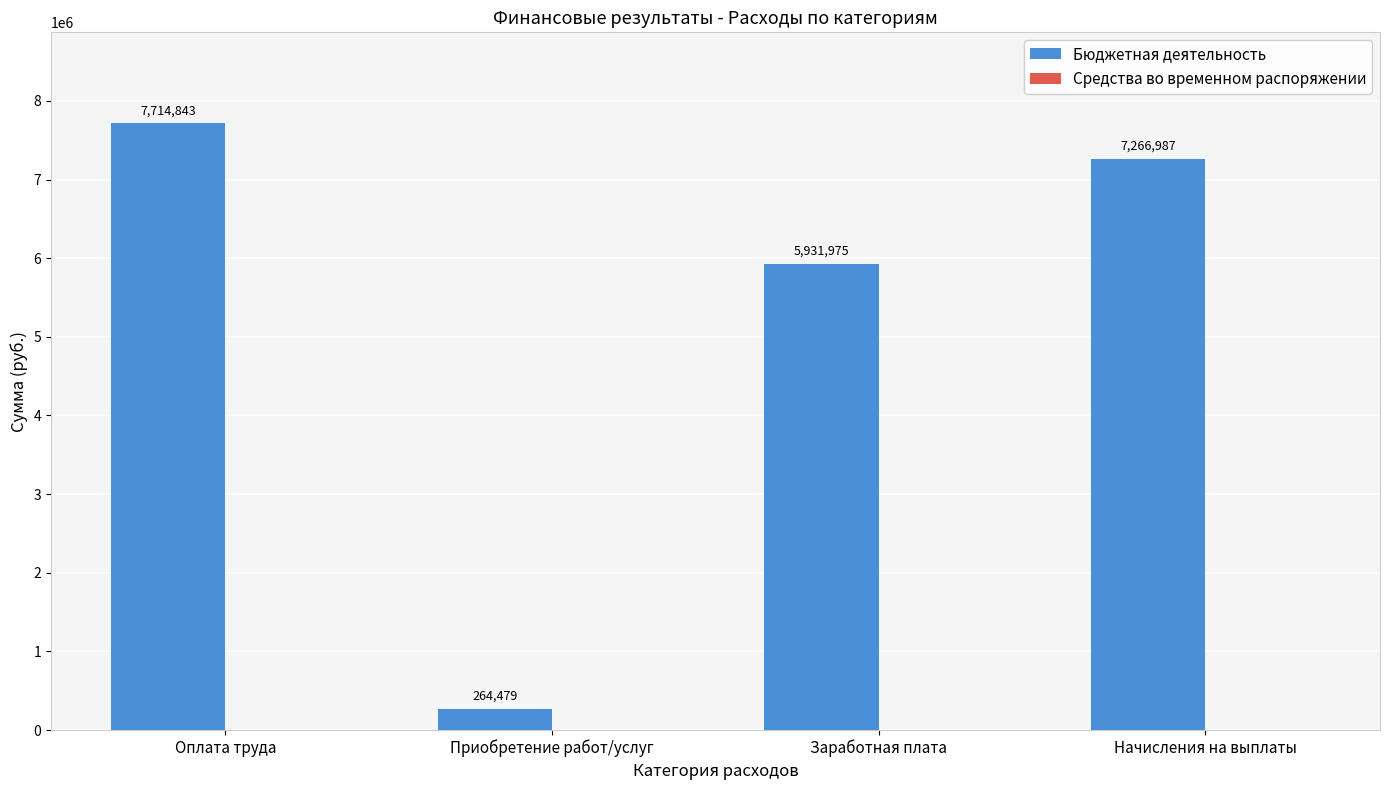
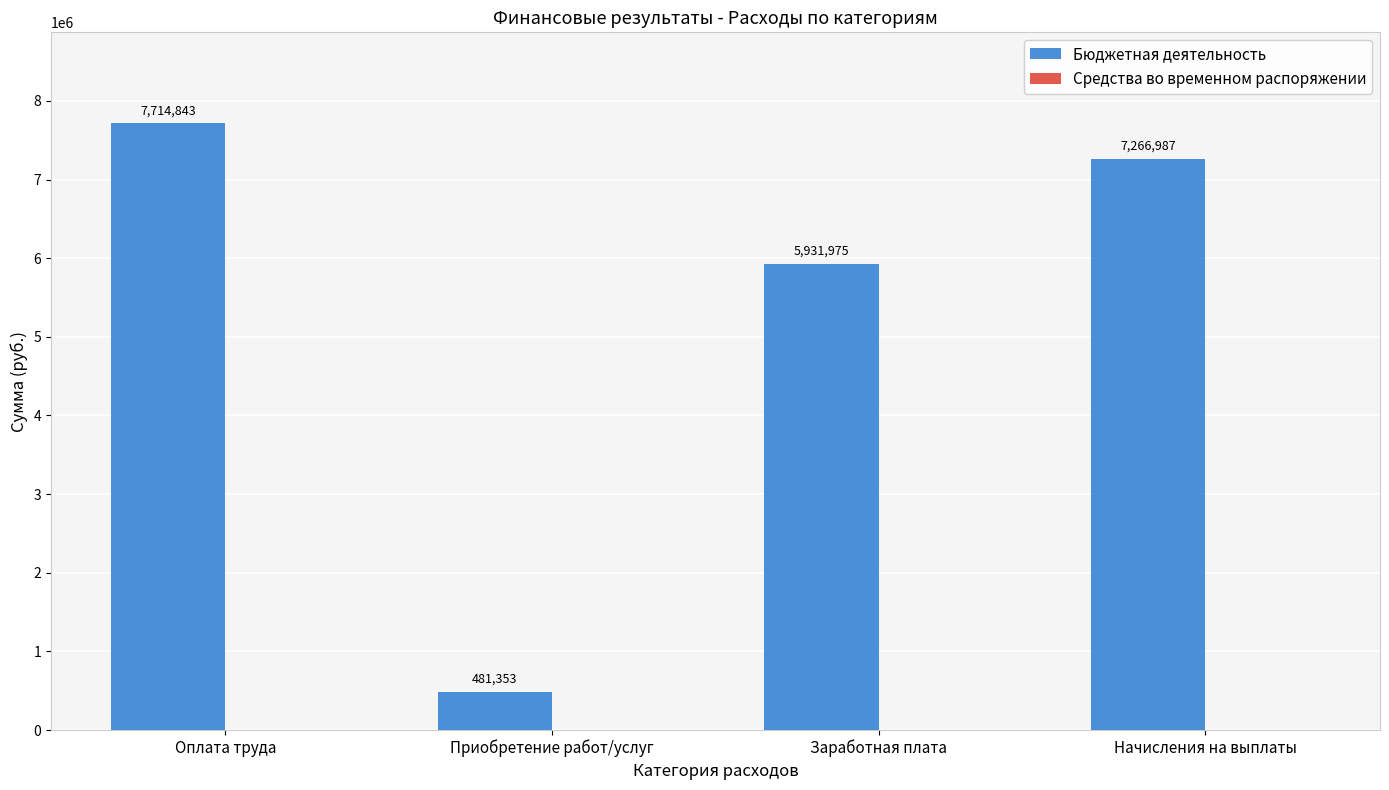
Бюджетная деятельность, Приобретение работ/услуг: 264,479 -> 481,353
